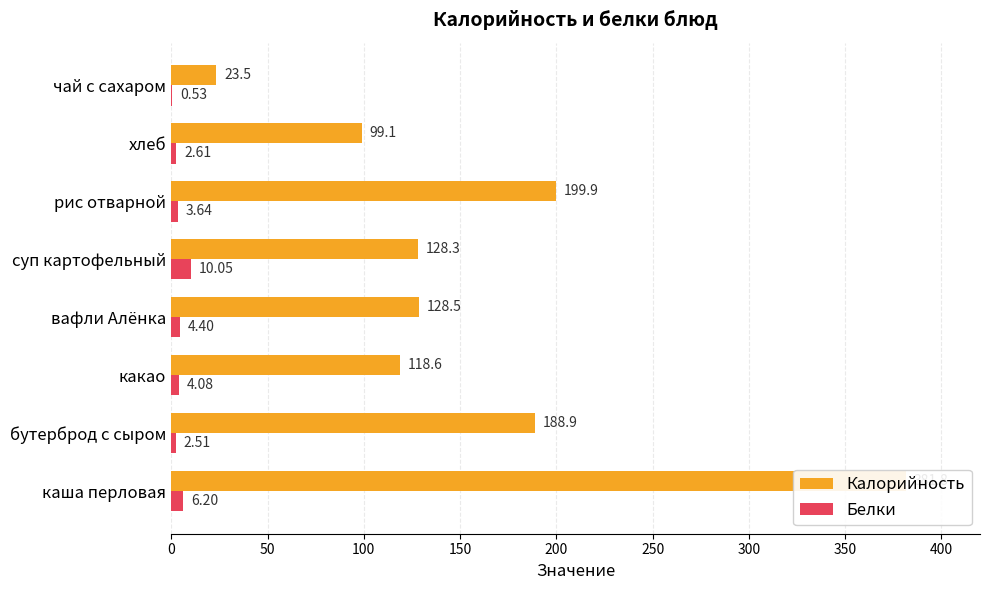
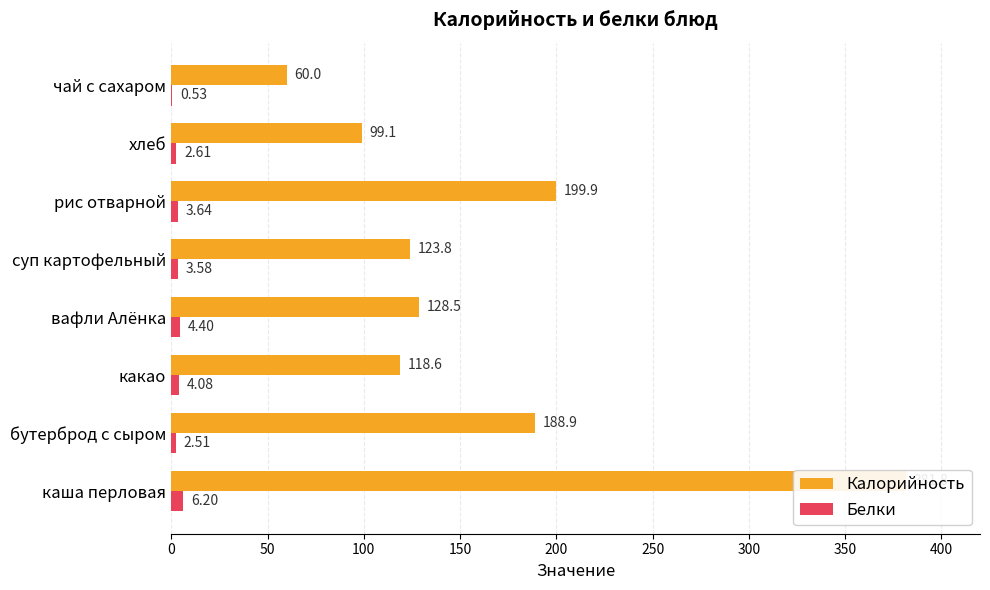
Калорийность, чай с сахаром: 23.5 -> 60.0
Калорийность, суп картофельный: 128.3 -> 123.8
Белки, суп картофельный: 10.05 -> 3.58
